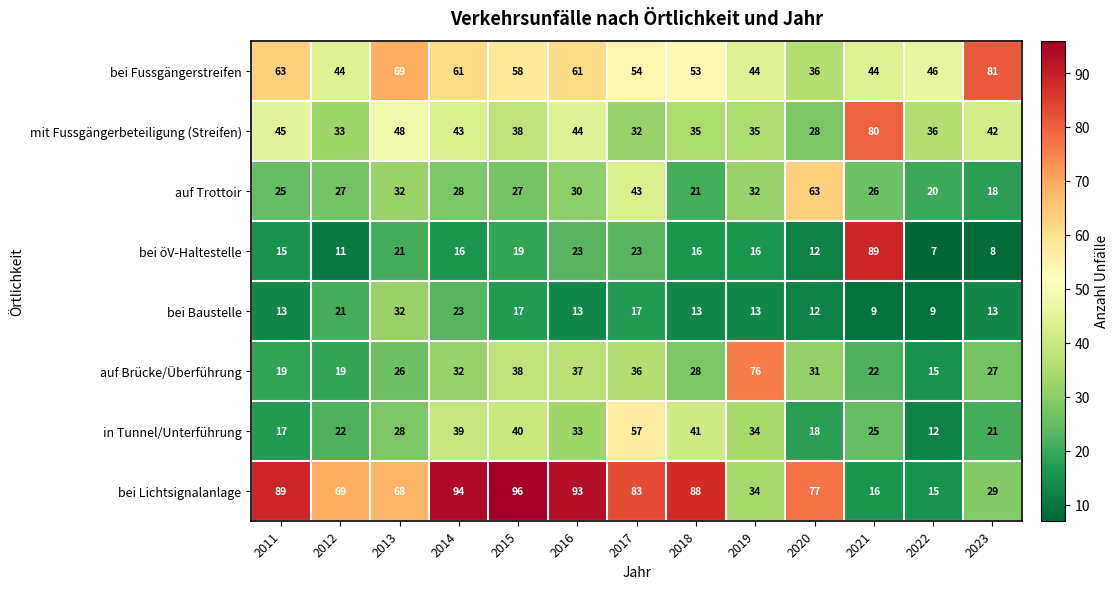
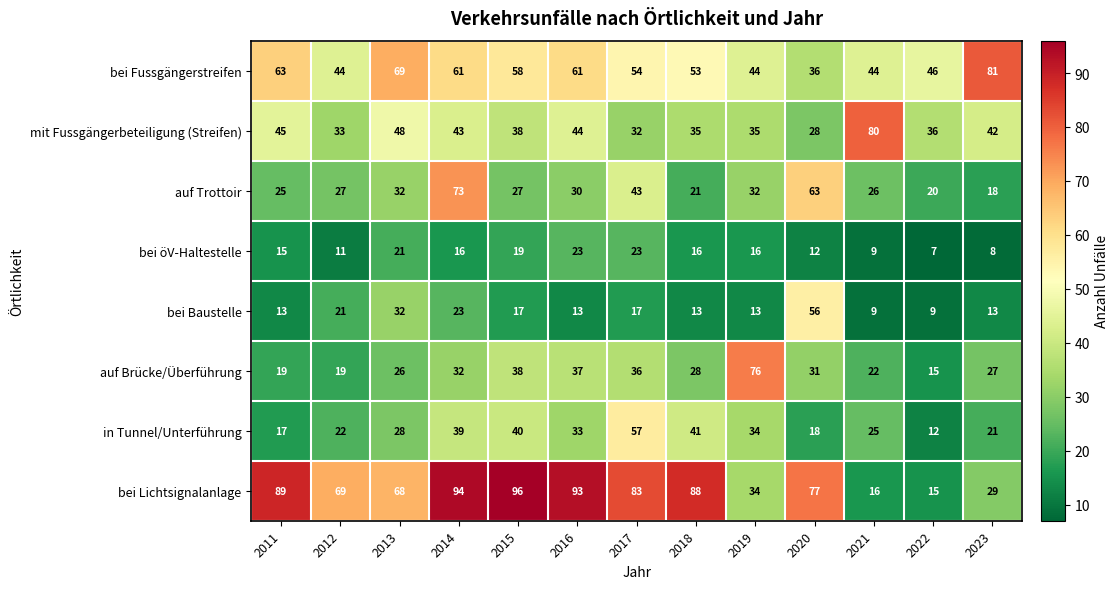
auf Trottoir, 2014: 28 -> 73
bei öV-Haltestelle, 2021: 89 -> 9
bei Baustelle, 2020: 12 -> 56
